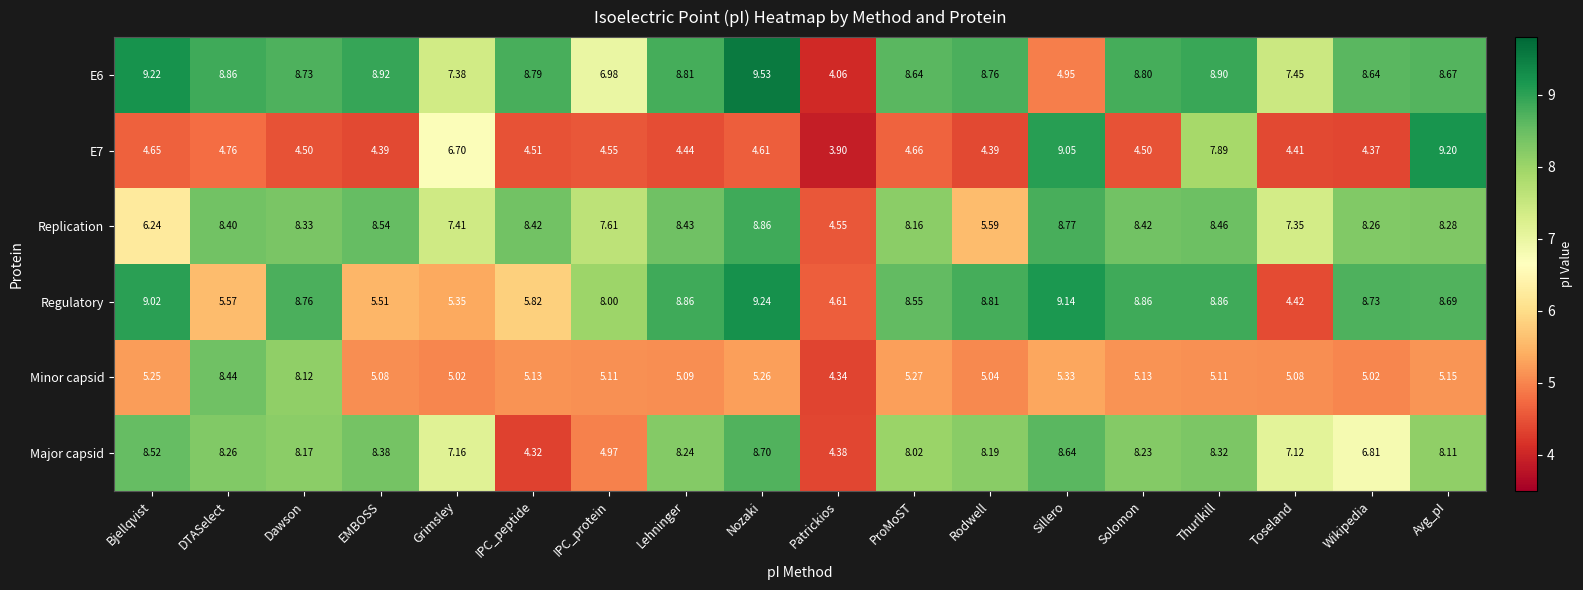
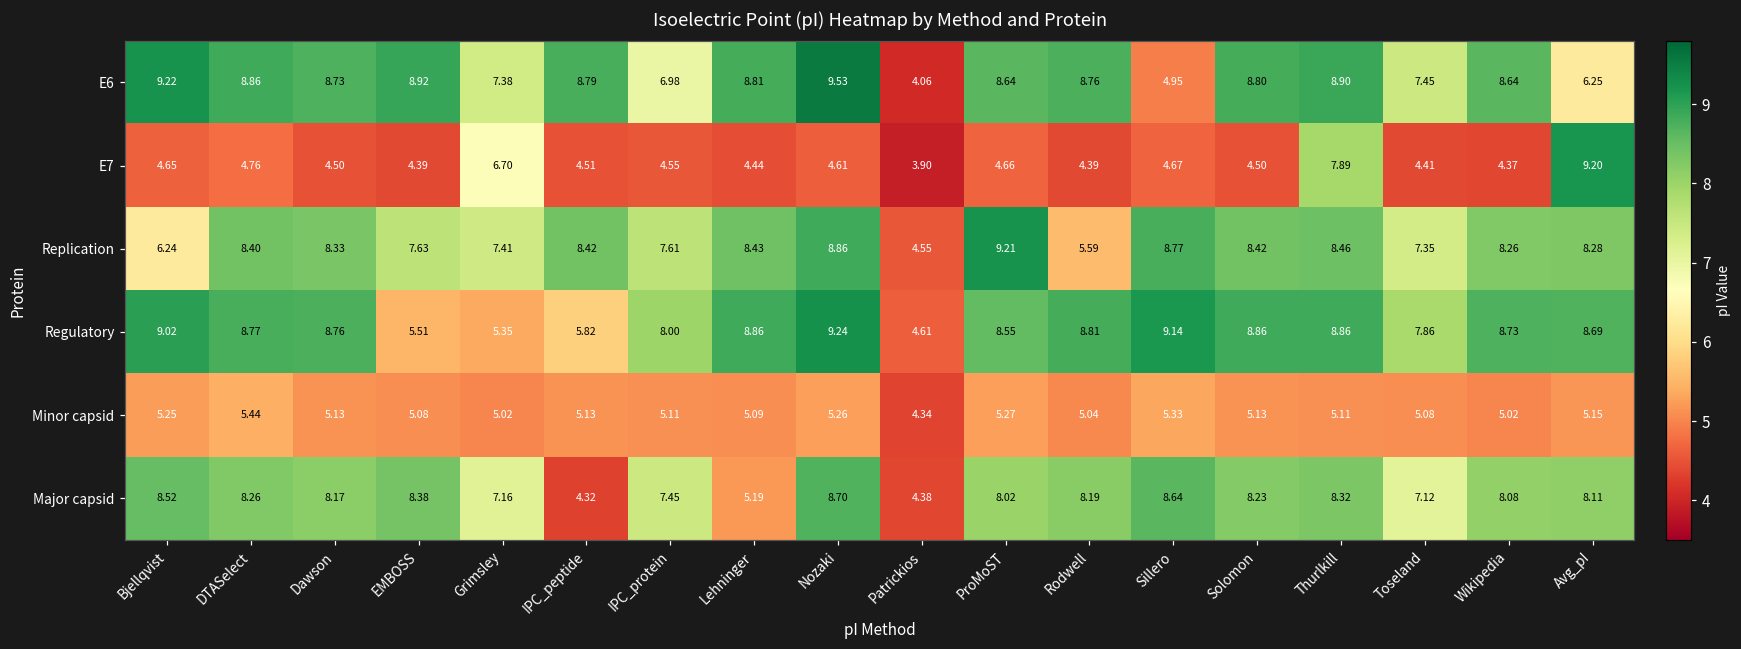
E6, Avg_pI: 8.67 -> 6.25
E7, Sillero: 9.05 -> 4.67
Replication, EMBOSS: 8.54 -> 7.63
Replication, ProMoST: 8.16 -> 9.21
Regulatory, DTASelect: 5.57 -> 8.77
Regulatory, Toseland: 4.42 -> 7.86
Minor capsid, DTASelect: 8.44 -> 5.44
Minor capsid, Dawson: 8.12 -> 5.13
Major capsid, IPC_protein: 4.97 -> 7.45
Major capsid, Lehninger: 8.24 -> 5.19
Major capsid, Wikipedia: 6.81 -> 8.08
